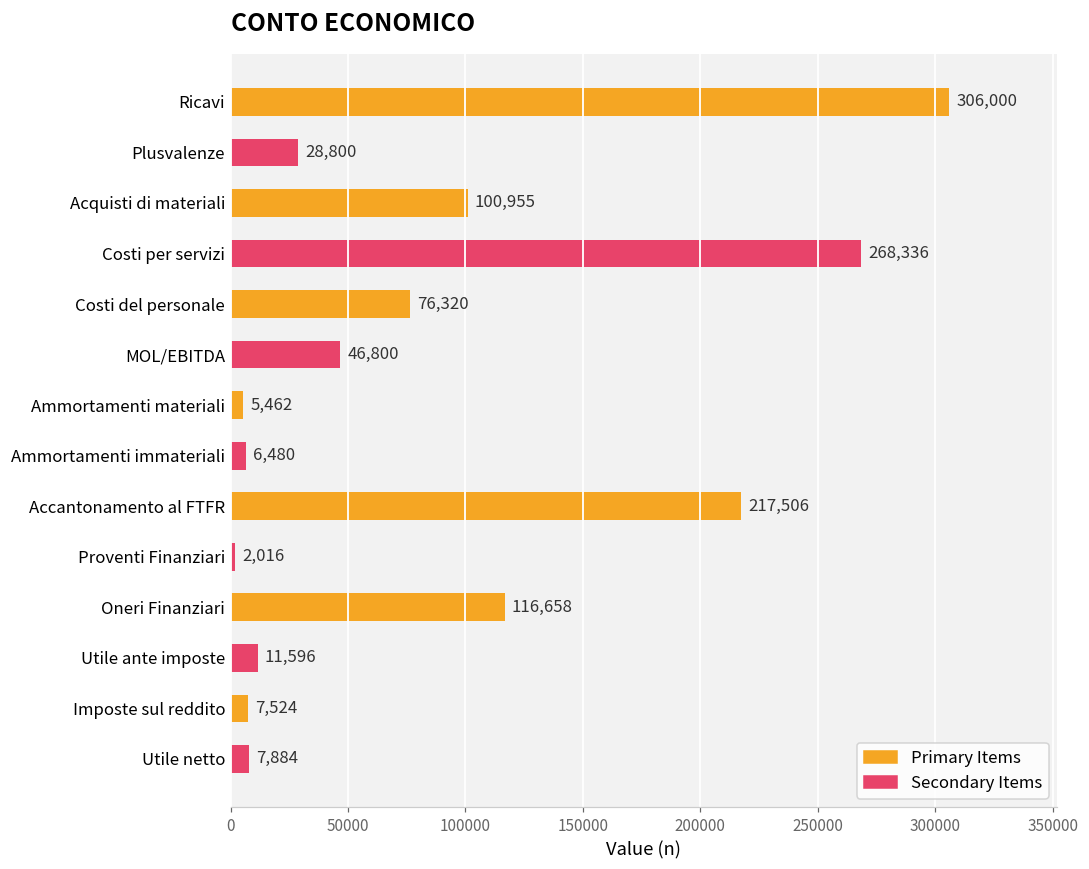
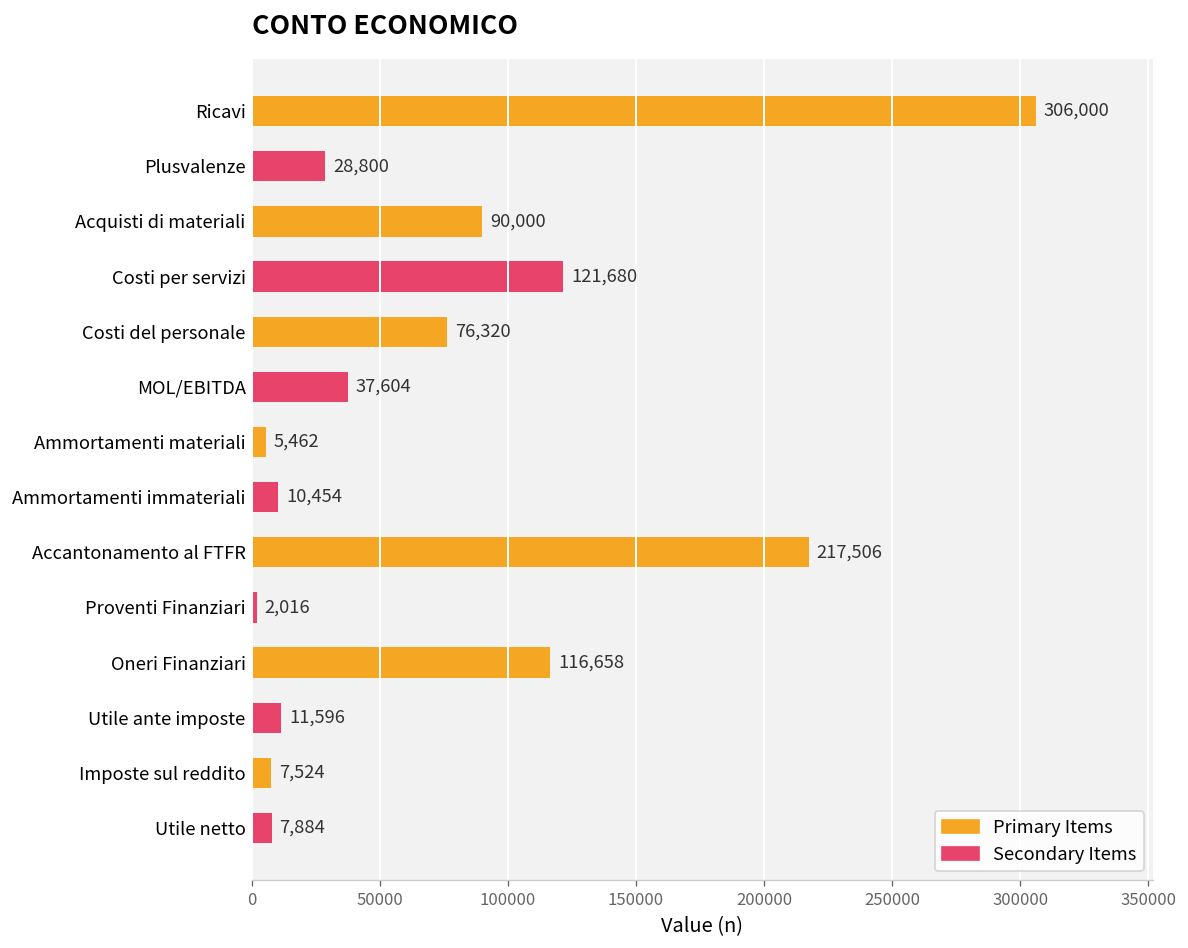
Acquisti di materiali: 100,955 -> 90,000
Costi per servizi: 268,336 -> 121,680
MOL/EBITDA: 46,800 -> 37,604
Ammortamenti immateriali: 6,480 -> 10,454
